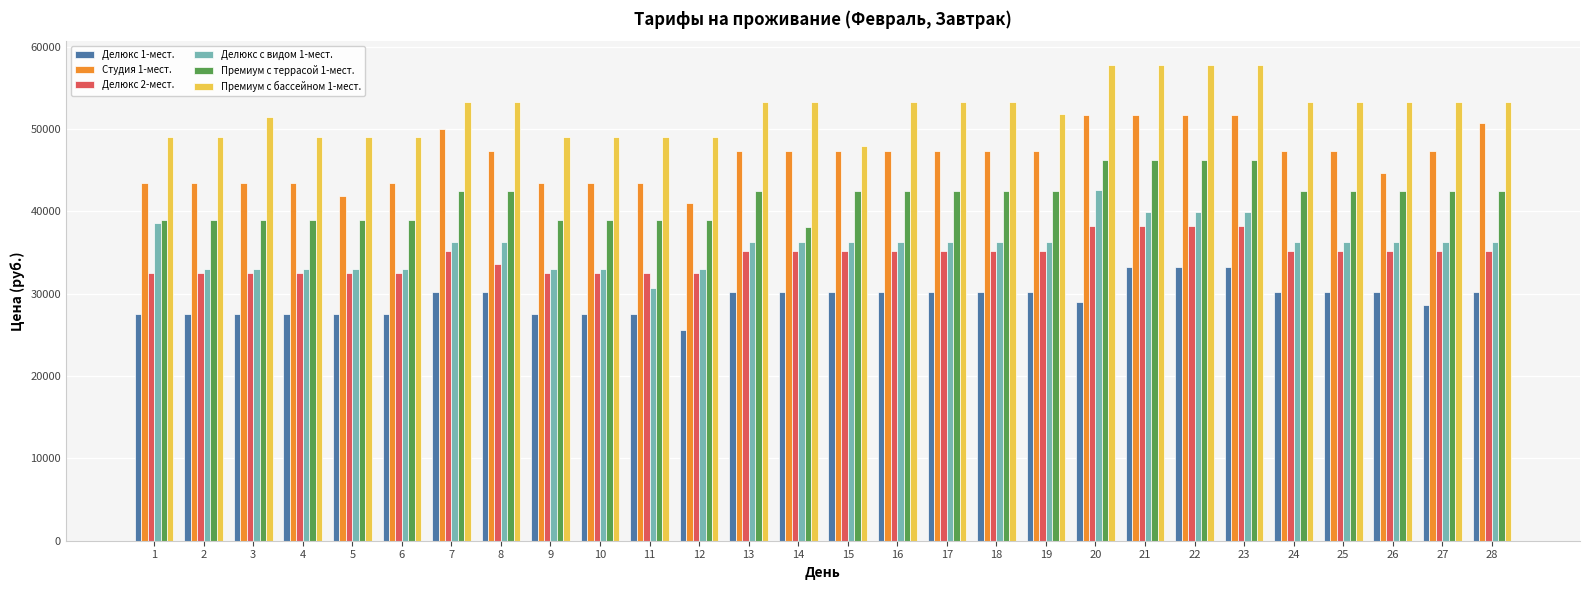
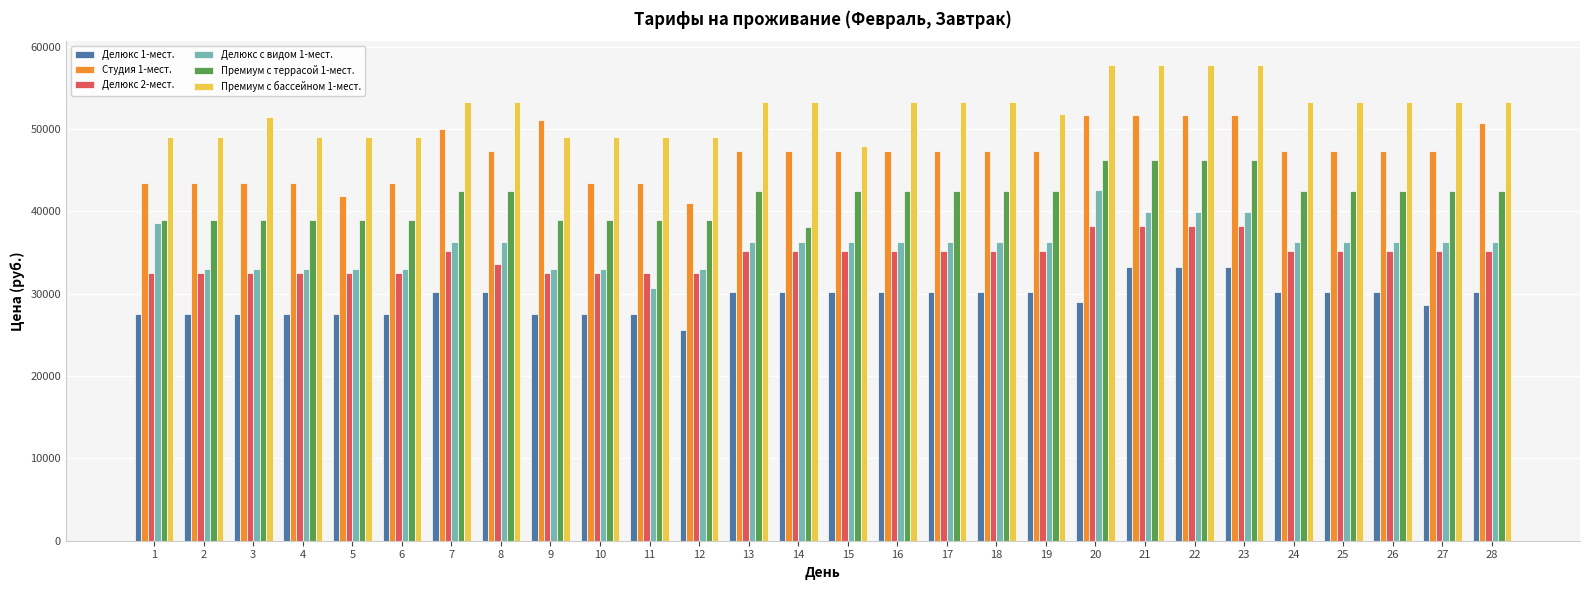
Студия 1-мест., 9: 43000 -> 51000
Студия 1-мест., 26: 45000 -> 47000
